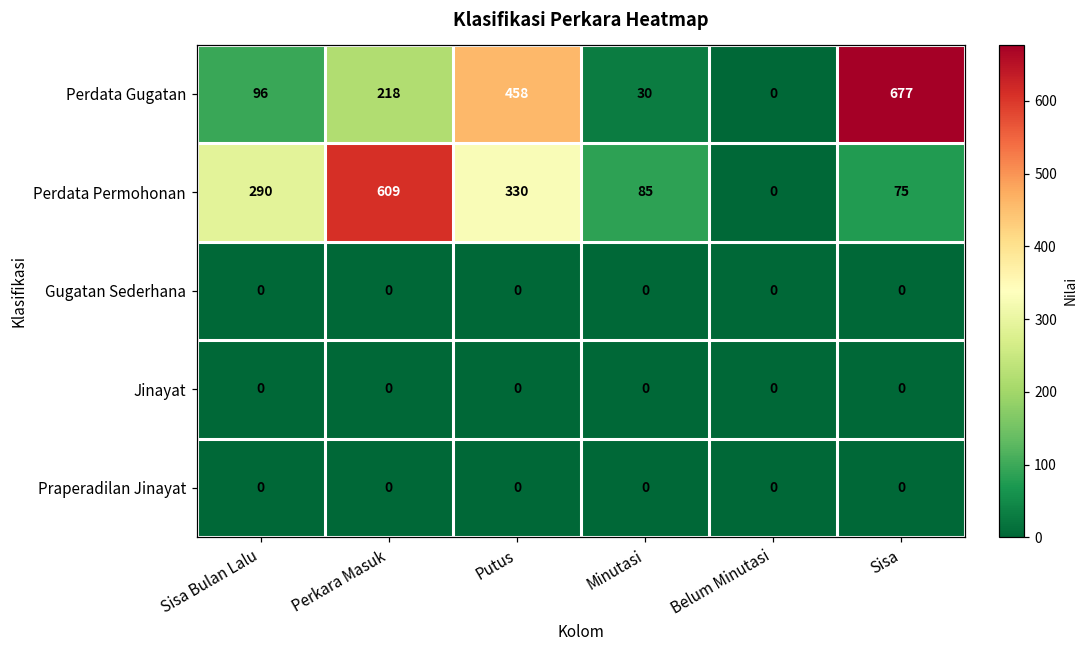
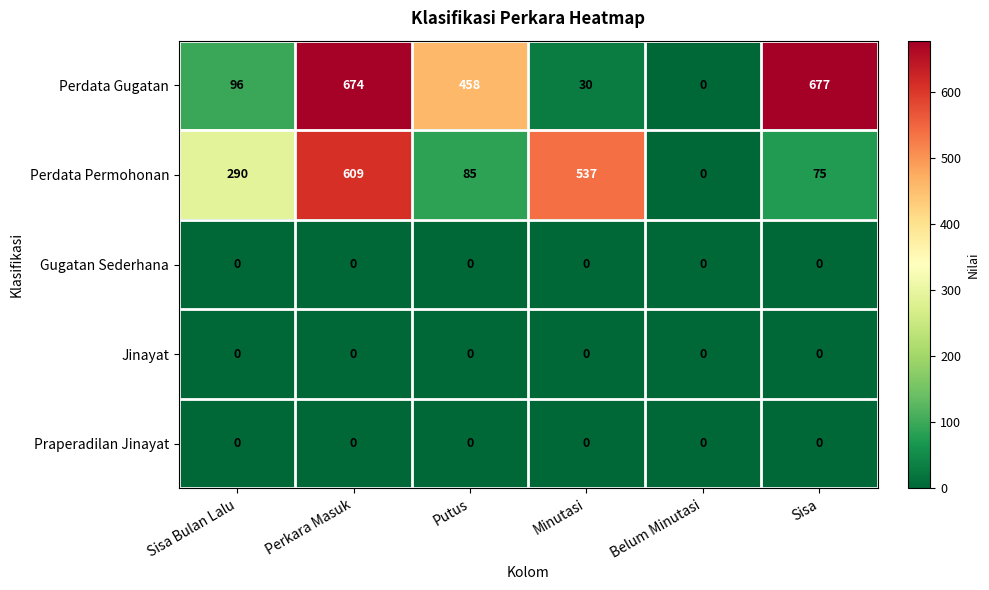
Perdata Gugatan, Perkara Masuk: 218 -> 674
Perdata Permohonan, Putus: 330 -> 85
Perdata Permohonan, Minutasi: 85 -> 537
